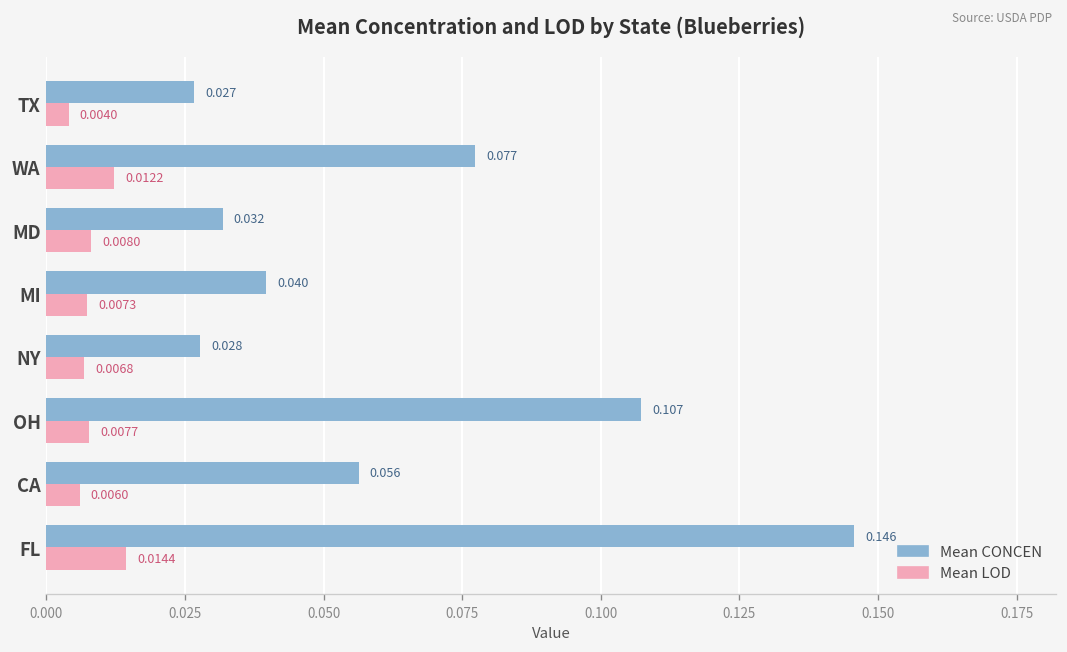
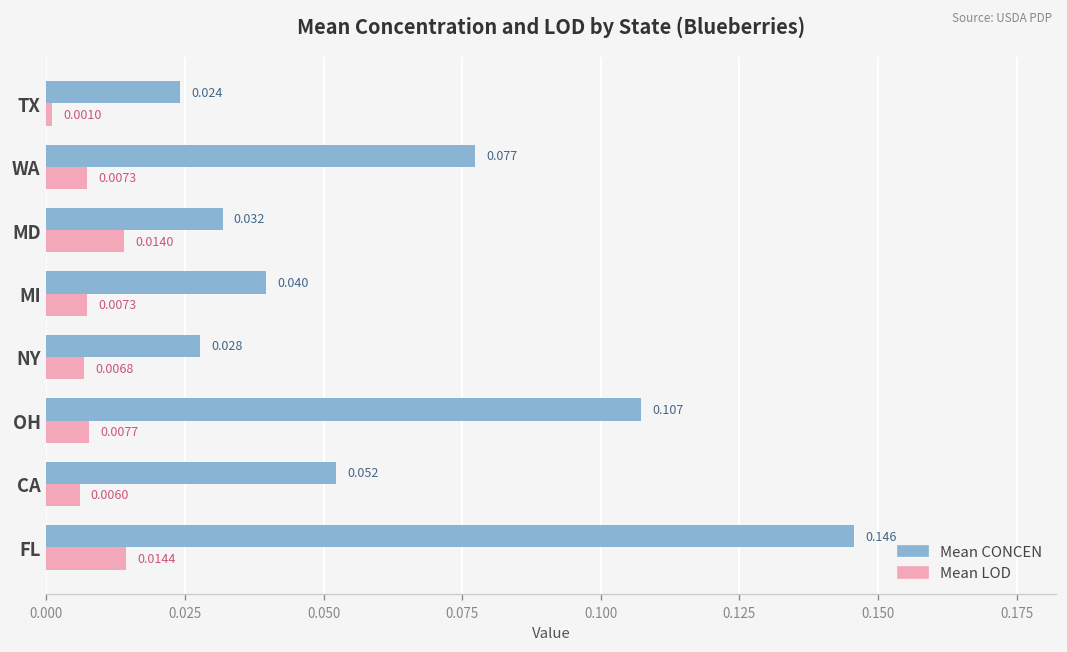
Mean CONCEN, TX: 0.027 -> 0.024
Mean LOD, TX: 0.0040 -> 0.0010
Mean LOD, WA: 0.0122 -> 0.0073
Mean LOD, MD: 0.0080 -> 0.0140
Mean CONCEN, CA: 0.056 -> 0.052
